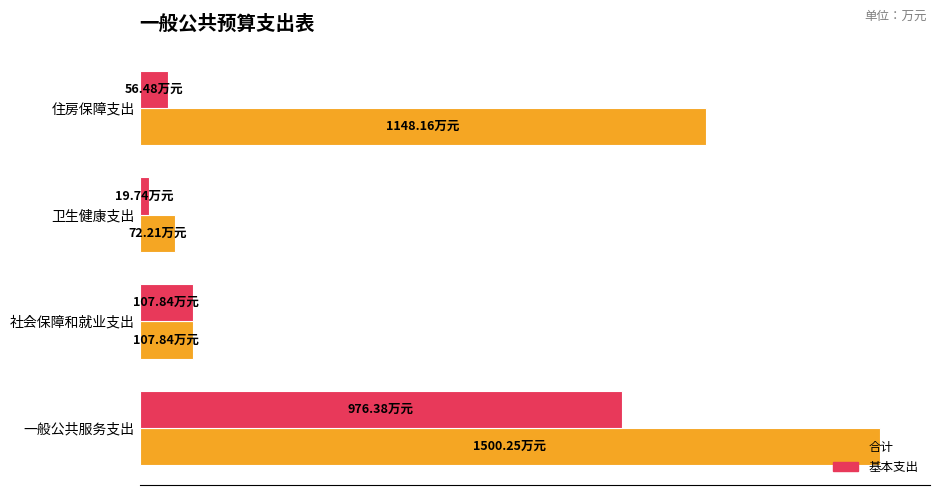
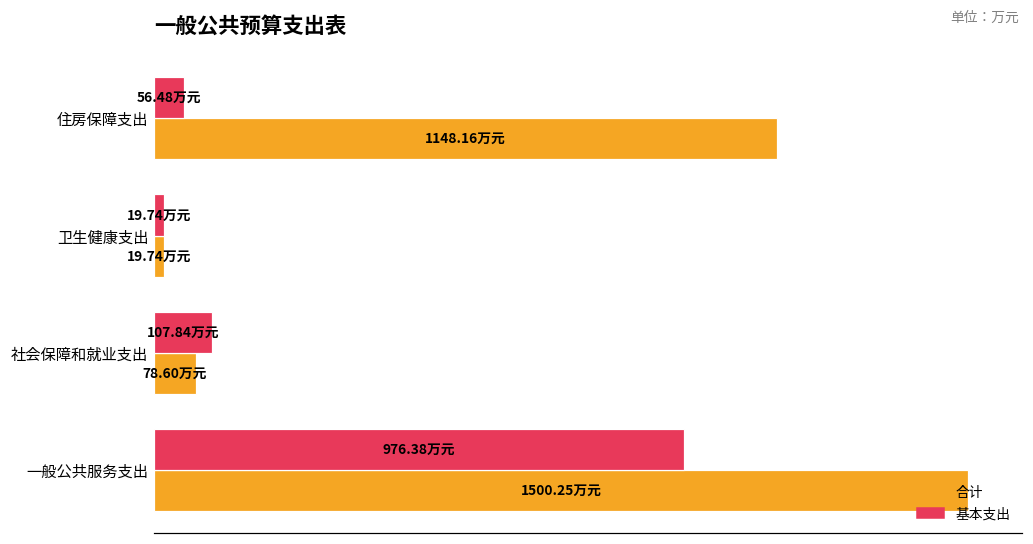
合计, 卫生健康支出: 72.21 -> 19.74
合计, 社会保障和就业支出: 107.84 -> 78.60
